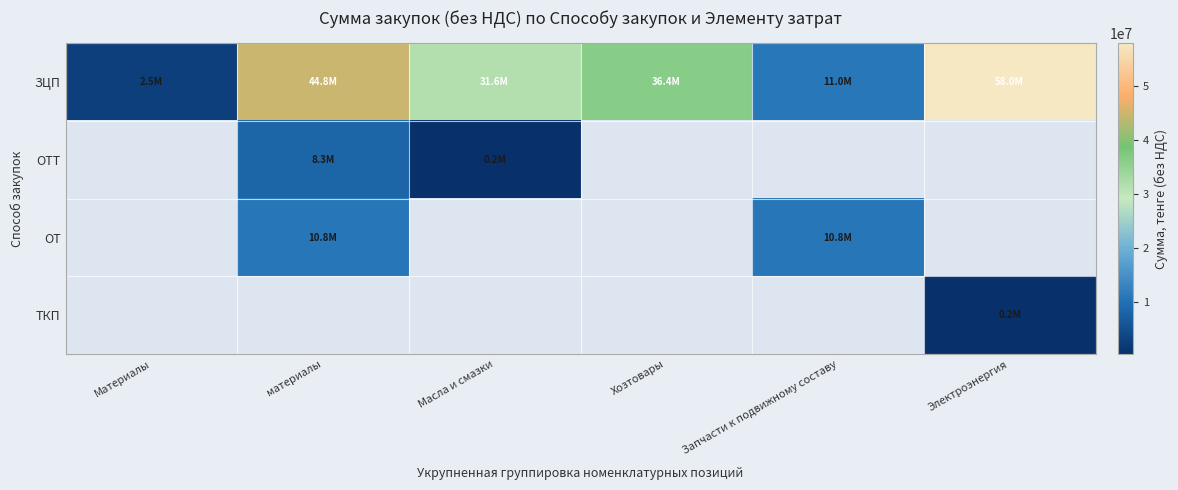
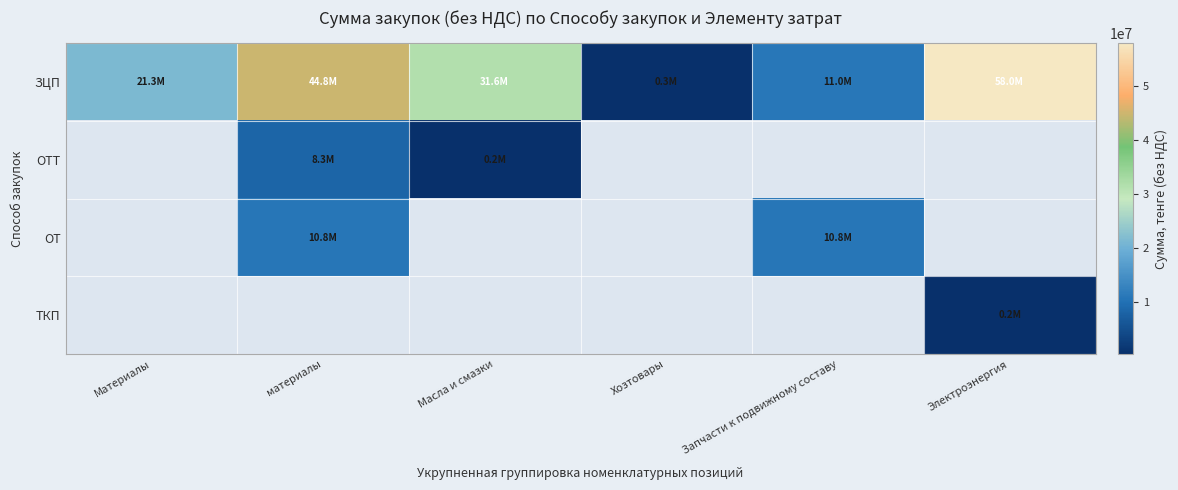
ЗЦП, Материалы: 2.5M -> 21.3M
ЗЦП, Хозтовары: 36.4M -> 0.3M
